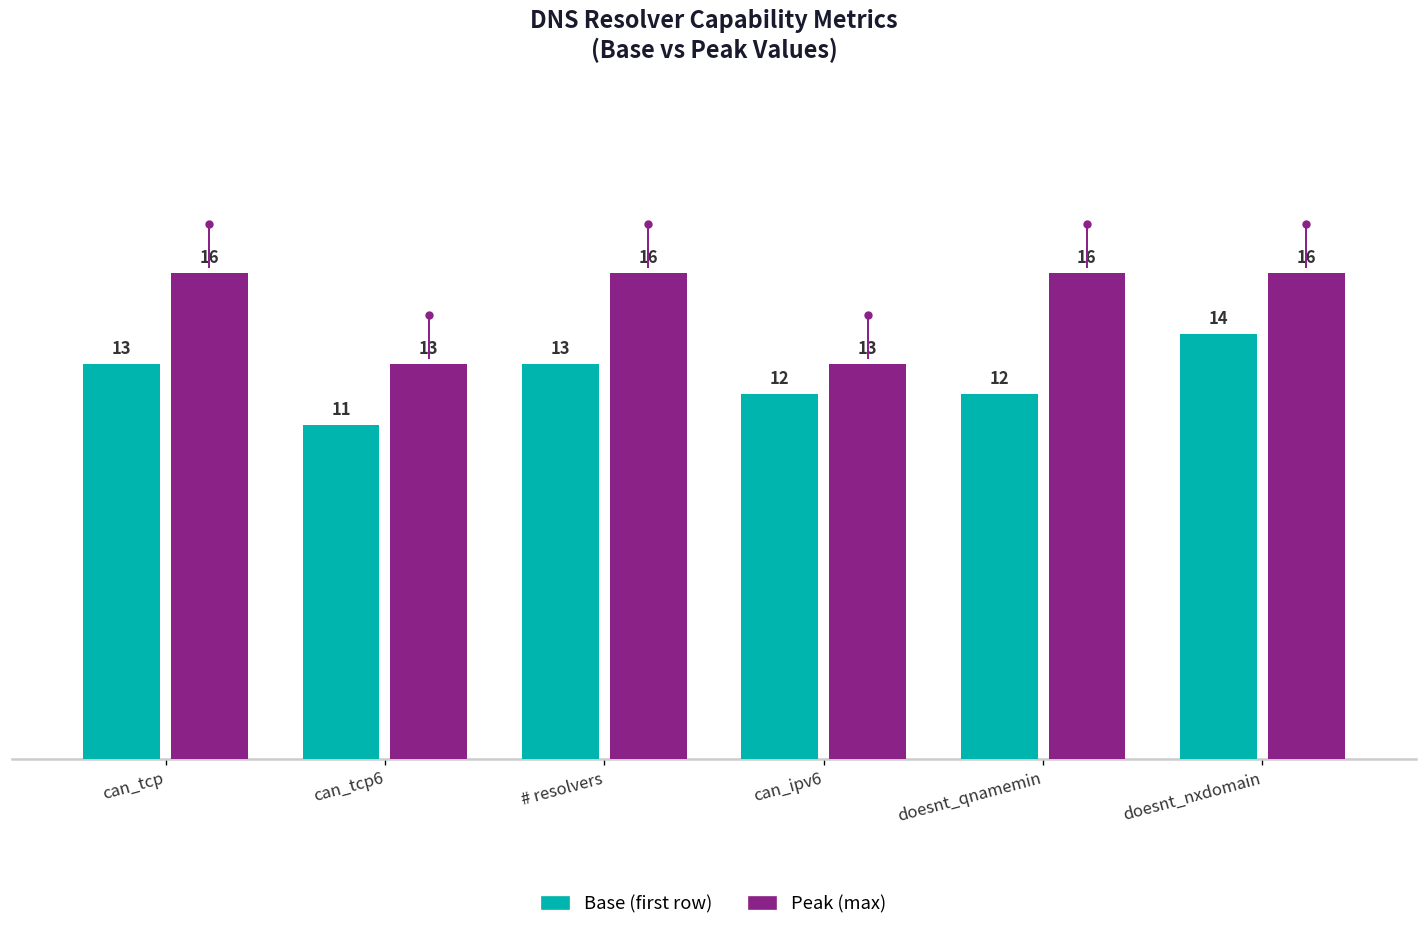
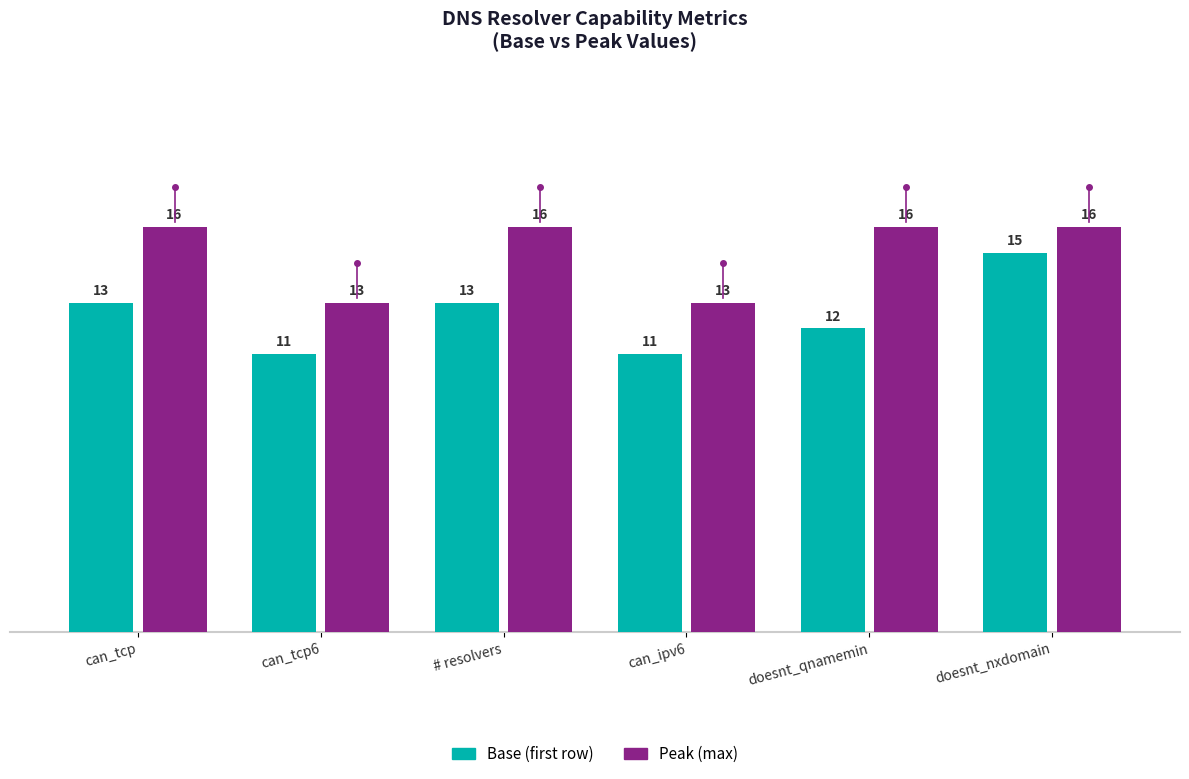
Base (first row), can_ipv6: 12 -> 11
Base (first row), doesnt_nxdomain: 14 -> 15
